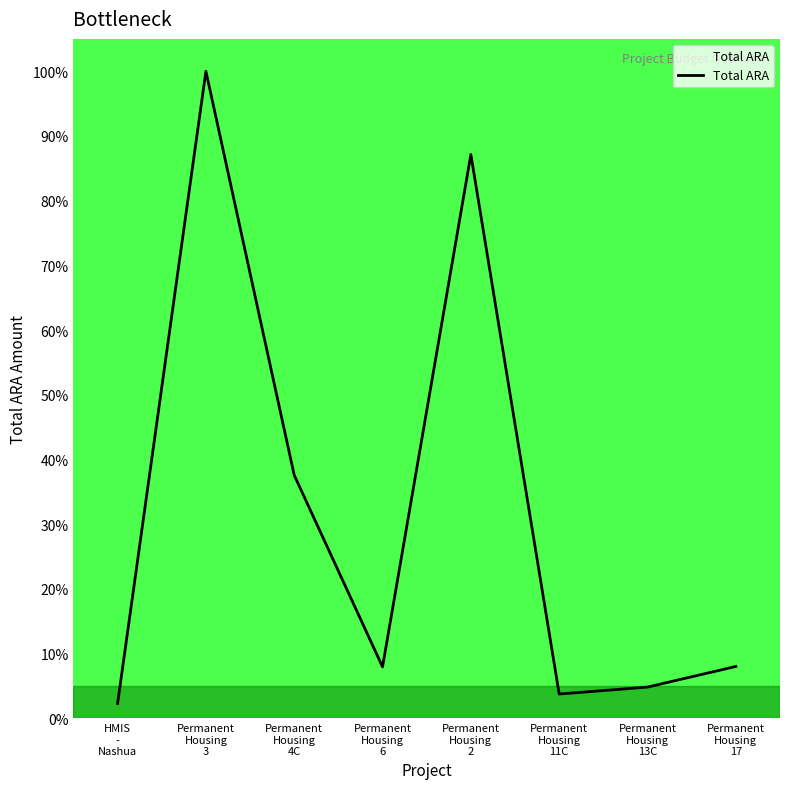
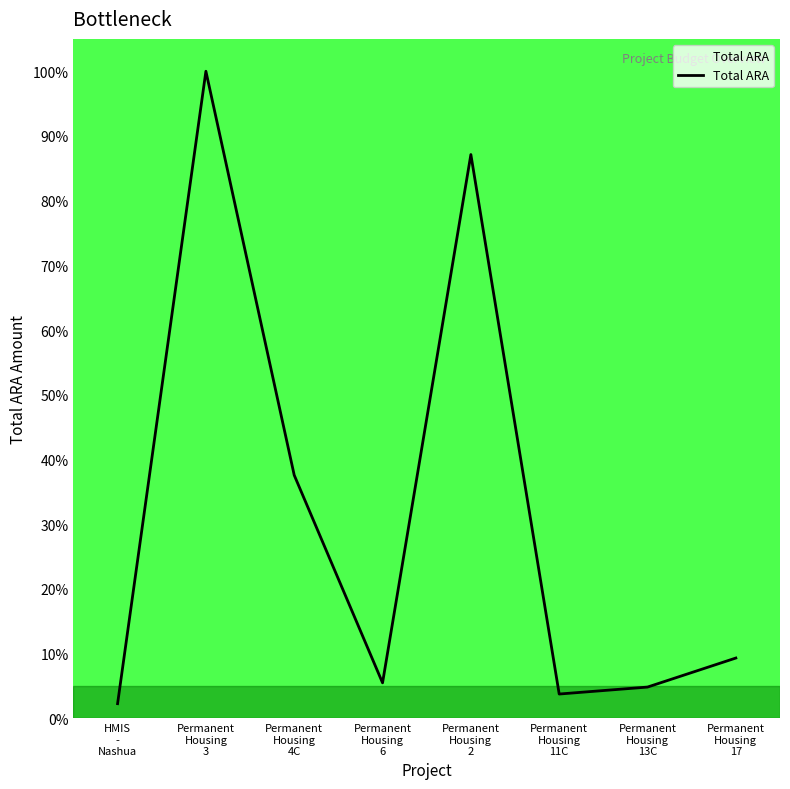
Permanent Housing 6: 8% -> 5%
Permanent Housing 17: 8% -> 9%
